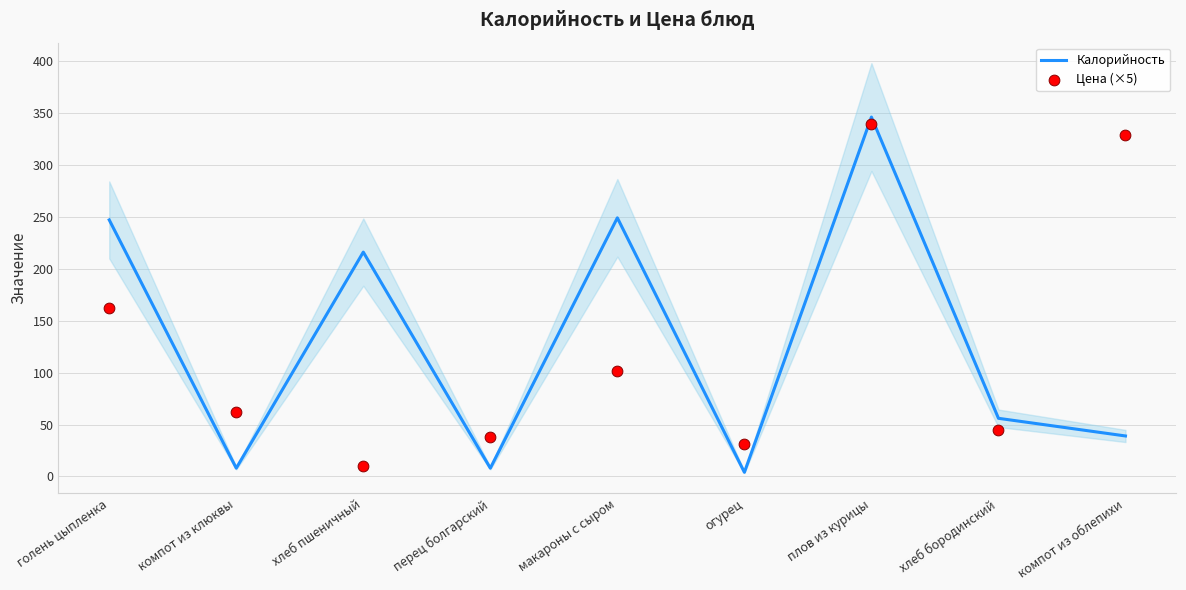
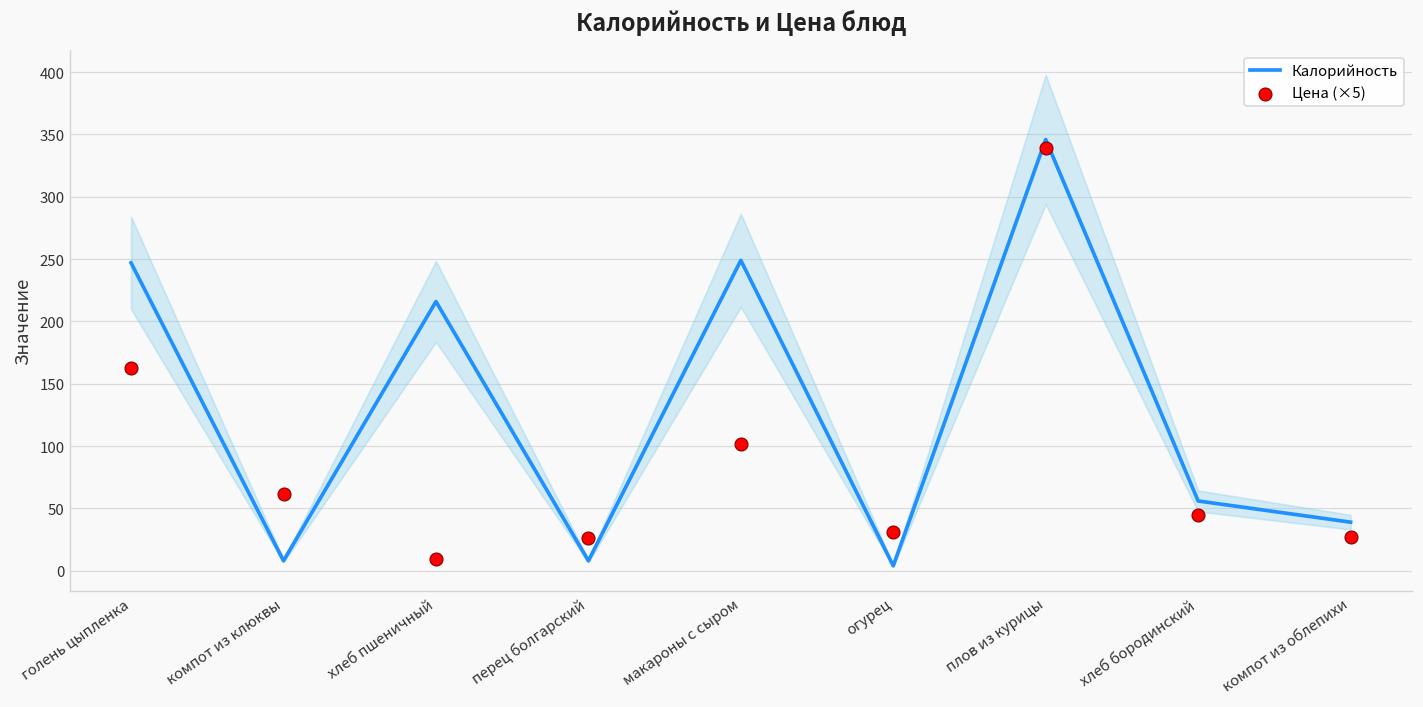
Цена (×5), перец болгарский: 38 -> 26
Цена (×5), компот из облепихи: 329 -> 27
